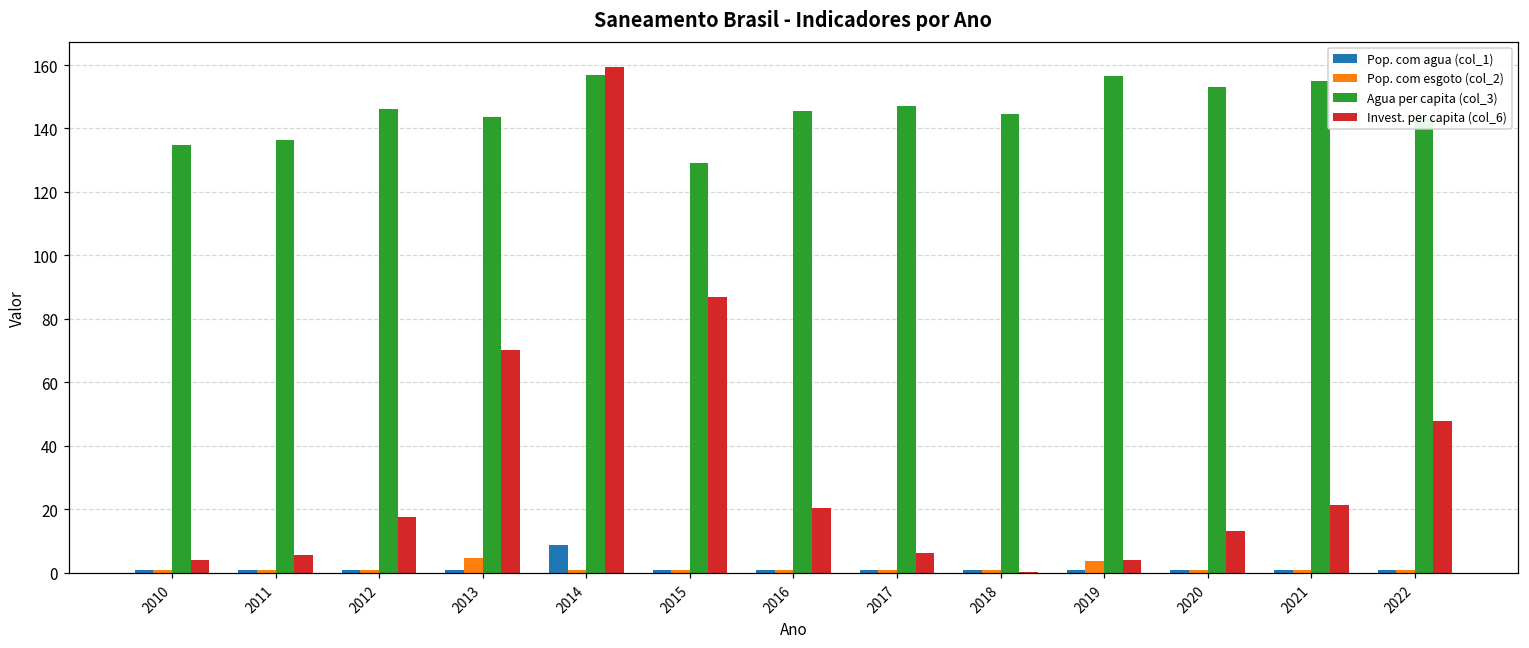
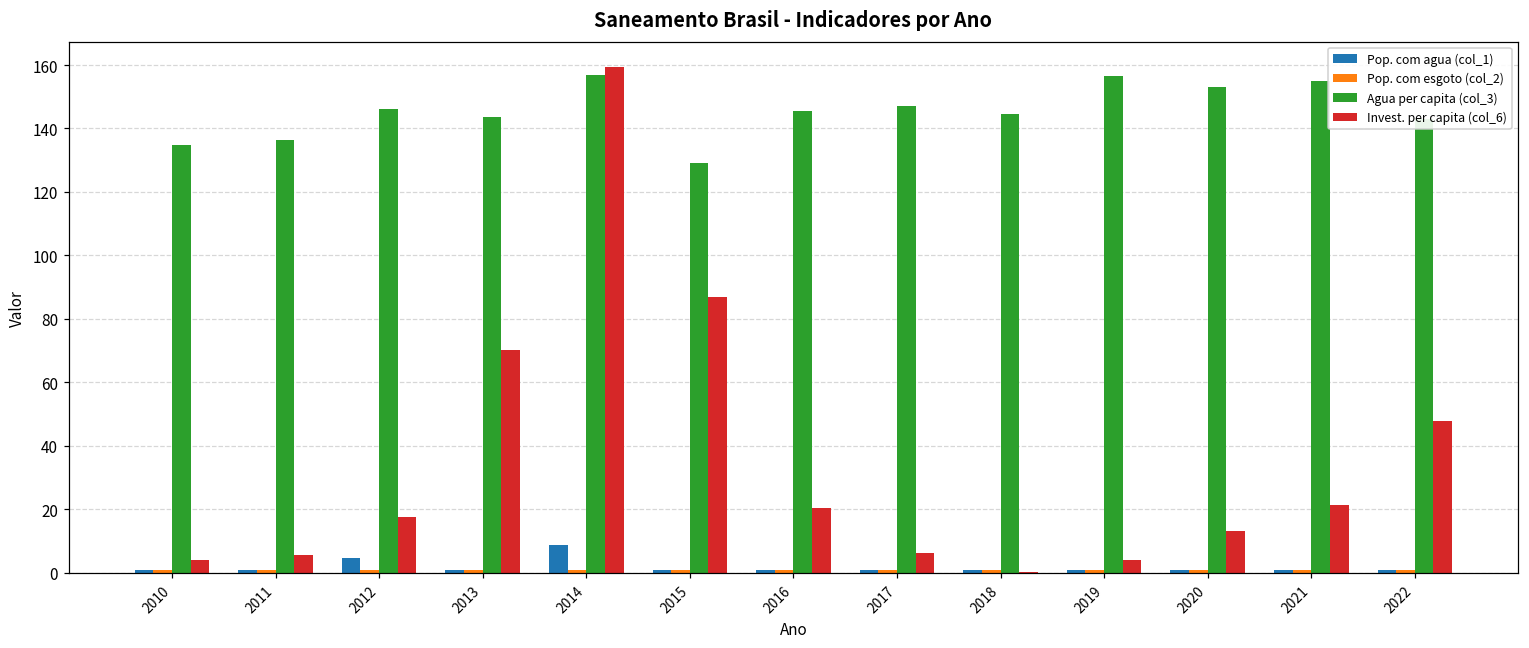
Pop. com agua (col_1), 2012: 1 -> 5
Pop. com esgoto (col_2), 2013: 5 -> 1
Pop. com esgoto (col_2), 2019: 4 -> 1
